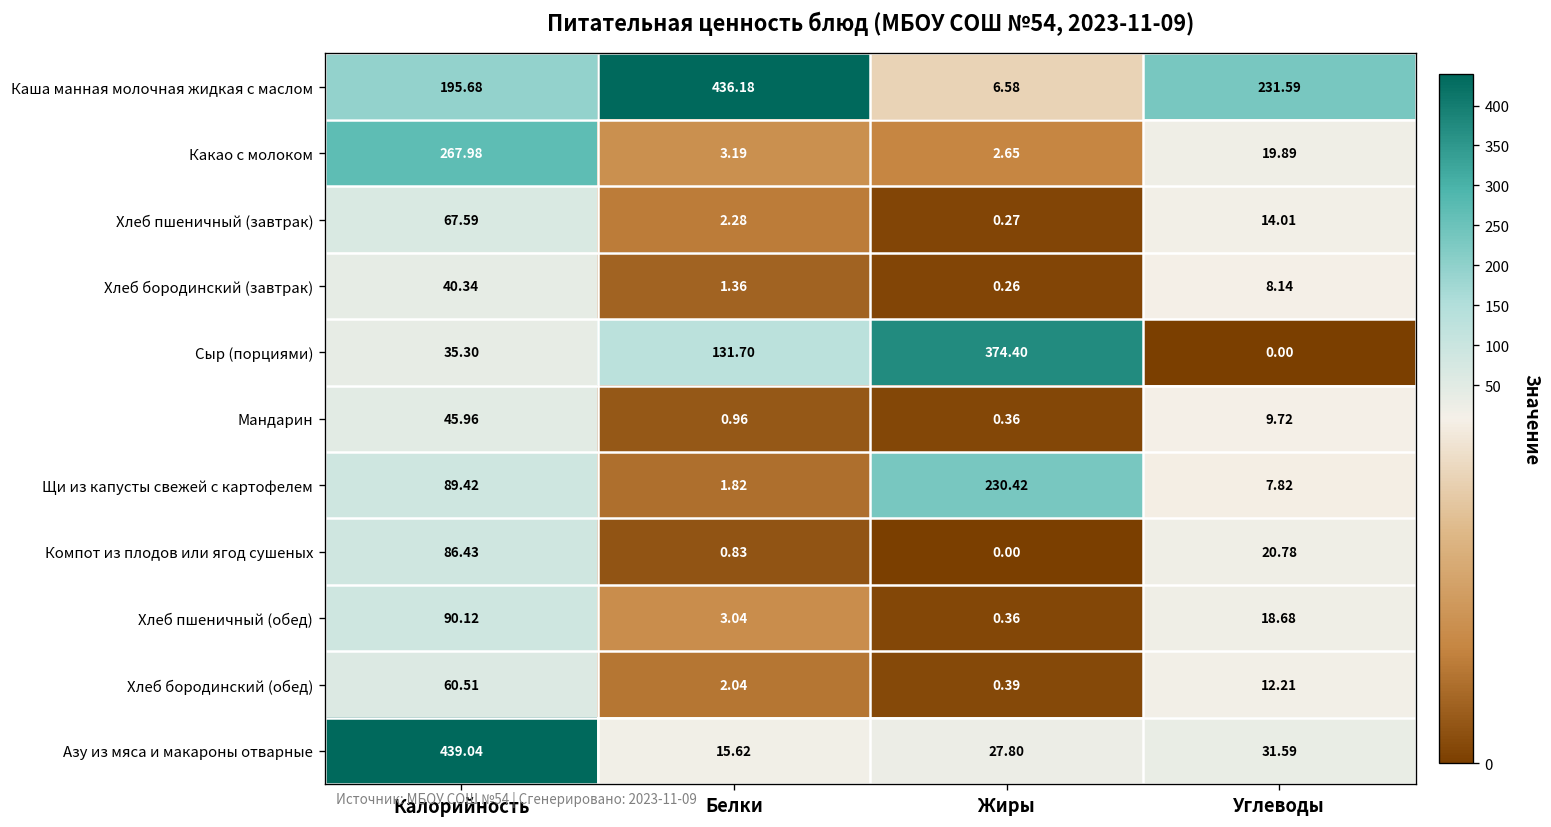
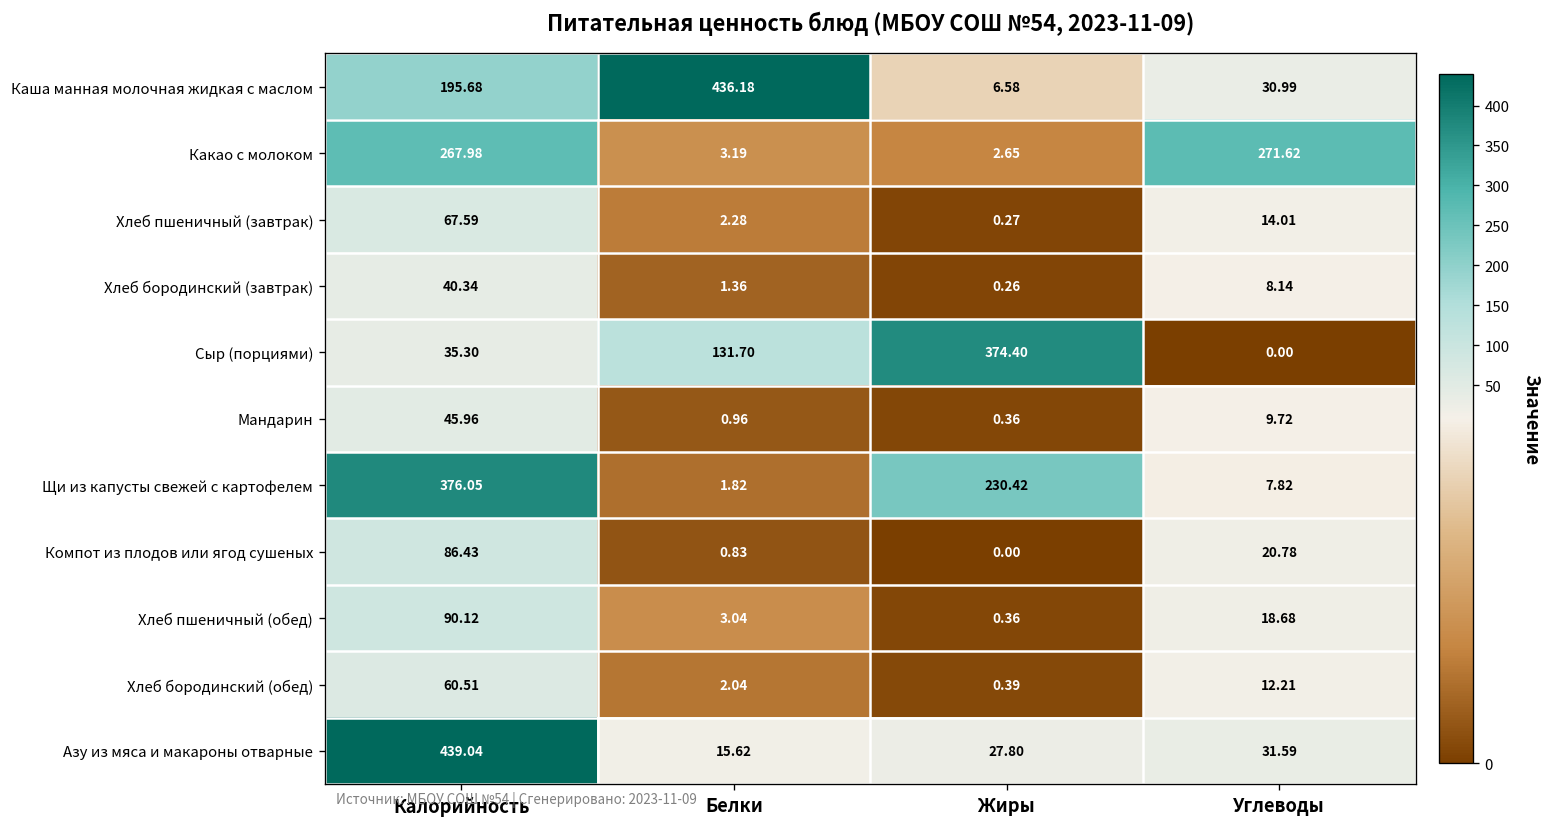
Каша манная молочная жидкая с маслом, Углеводы: 231.59 -> 30.99
Какао с молоком, Углеводы: 19.89 -> 271.62
Щи из капусты свежей с картофелем, Калорийность: 89.42 -> 376.05
